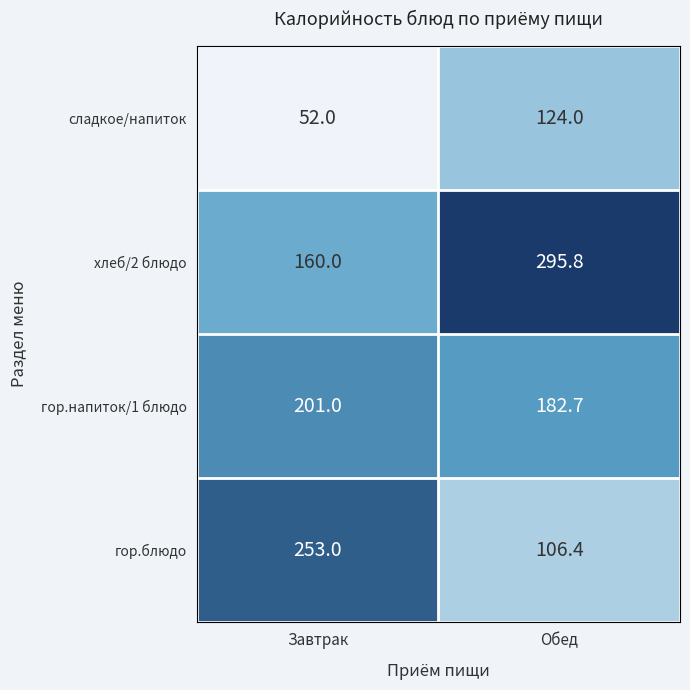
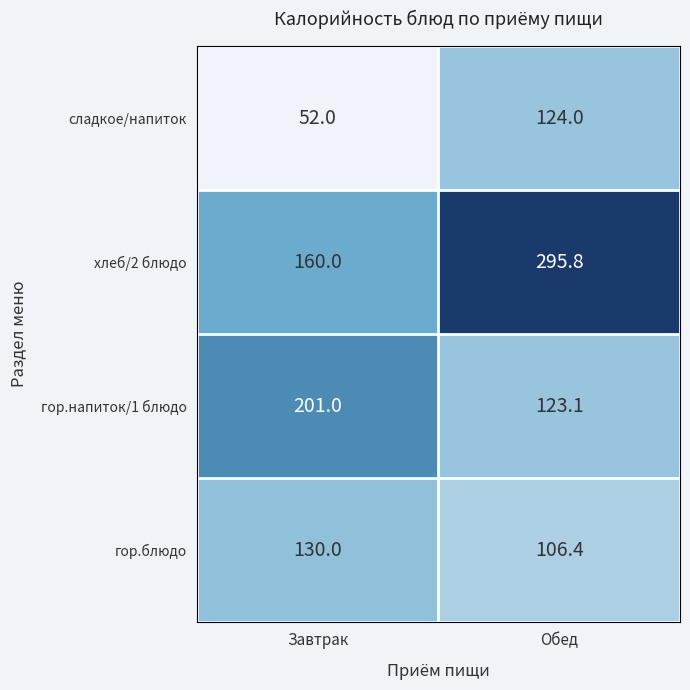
гор.напиток/1 блюдо, Обед: 182.7 -> 123.1
гор.блюдо, Завтрак: 253.0 -> 130.0
